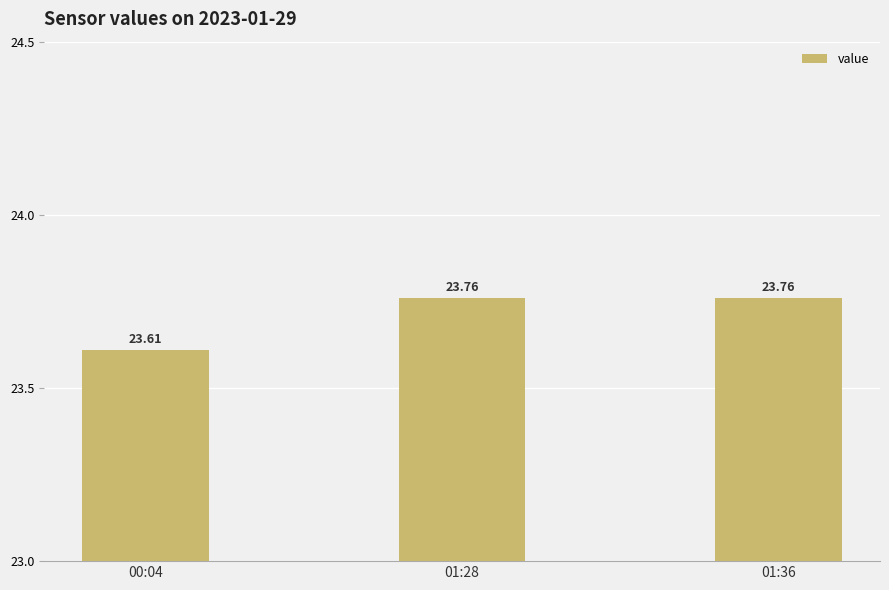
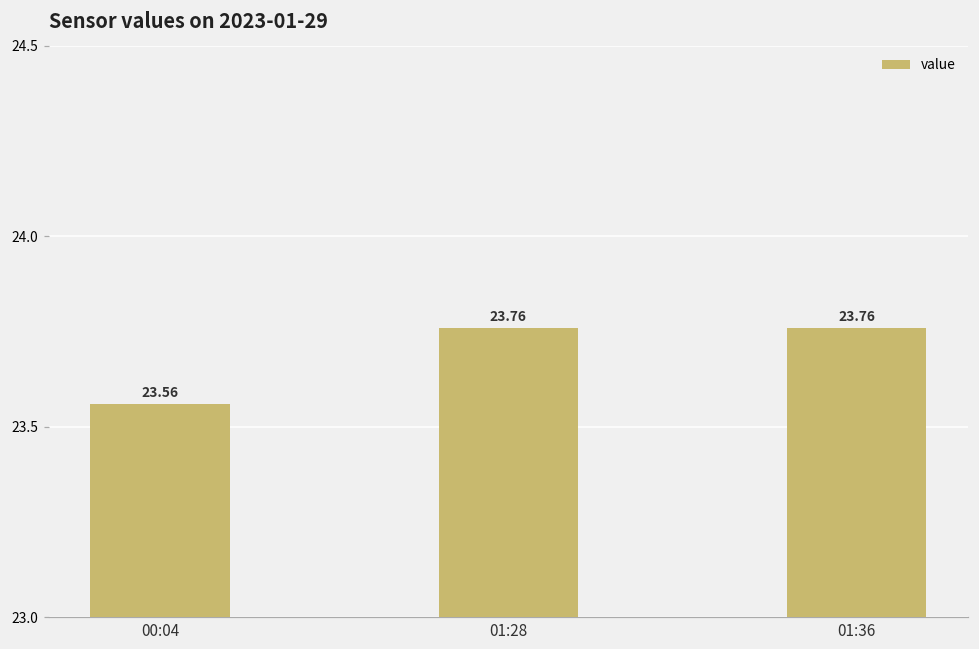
00:04: 23.61 -> 23.56
